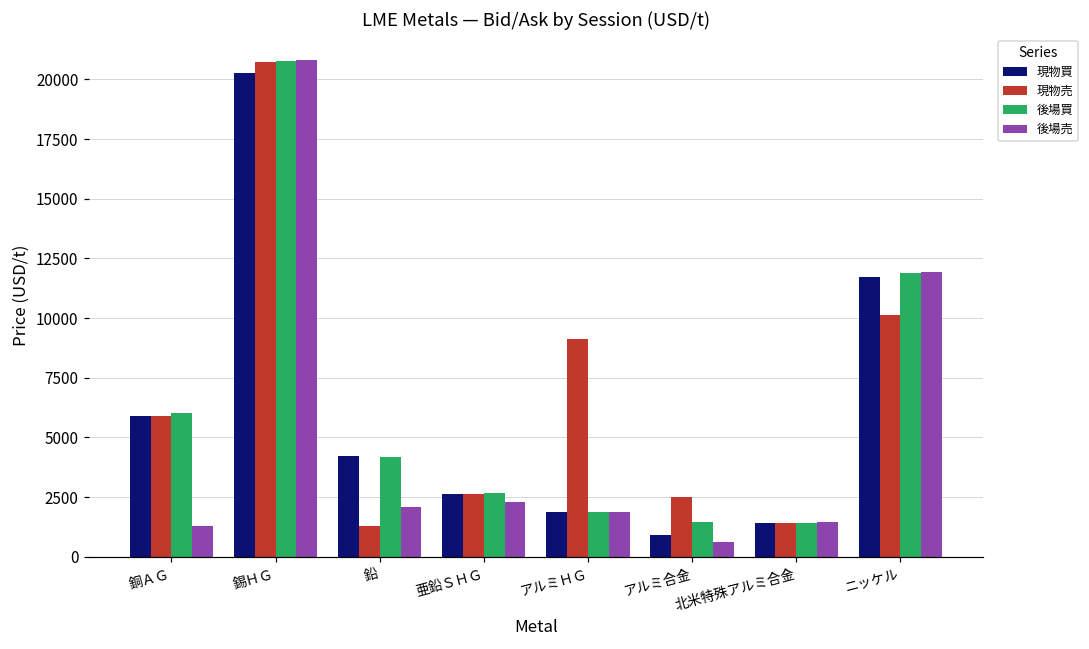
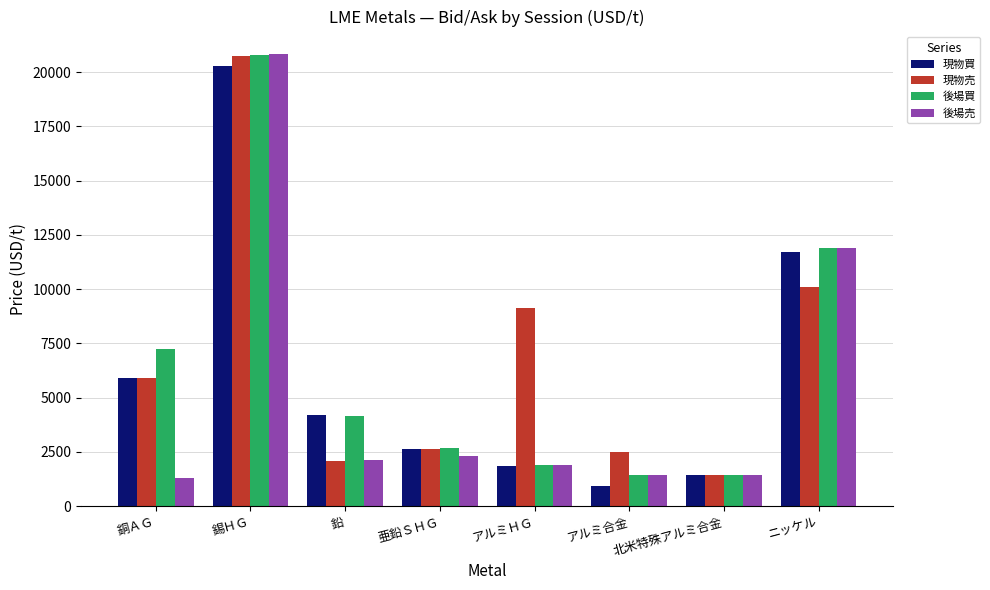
後場買, 銅ＡＧ: 6000 -> 7200
現物売, 鉛: 1300 -> 2100
後場売, アルミ合金: 600 -> 1500
